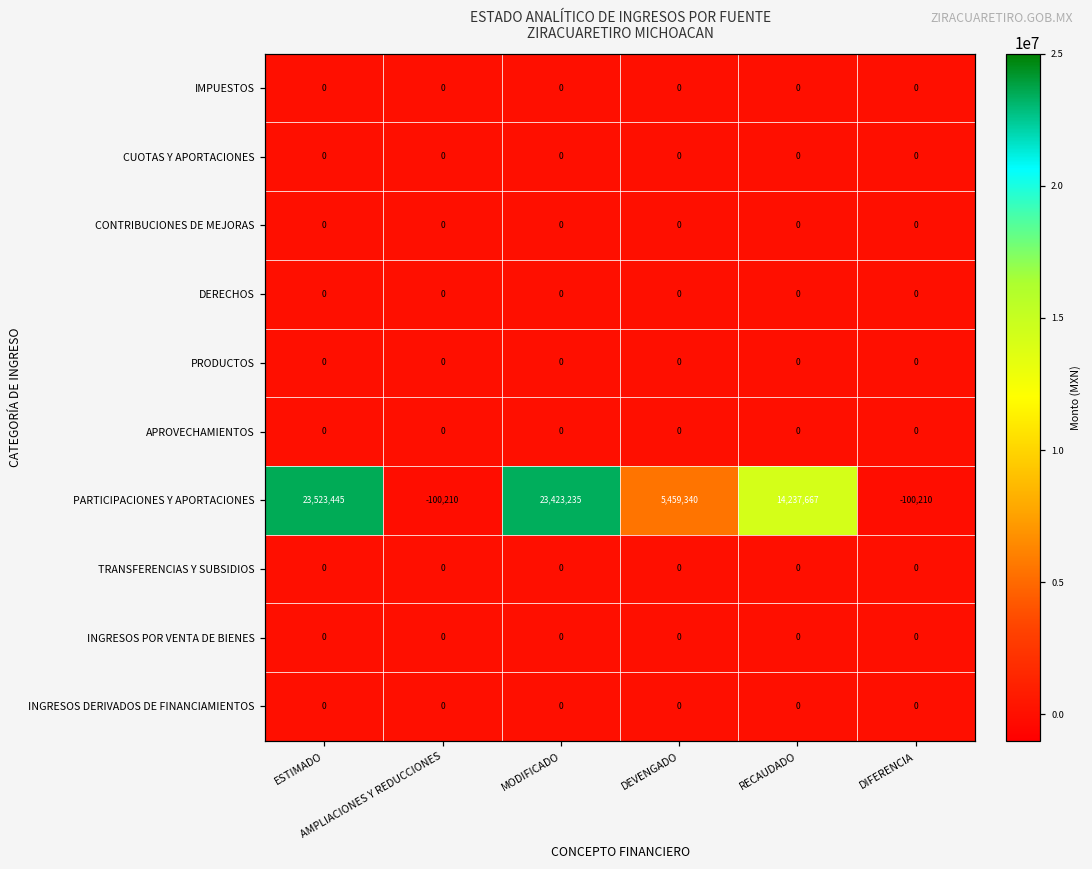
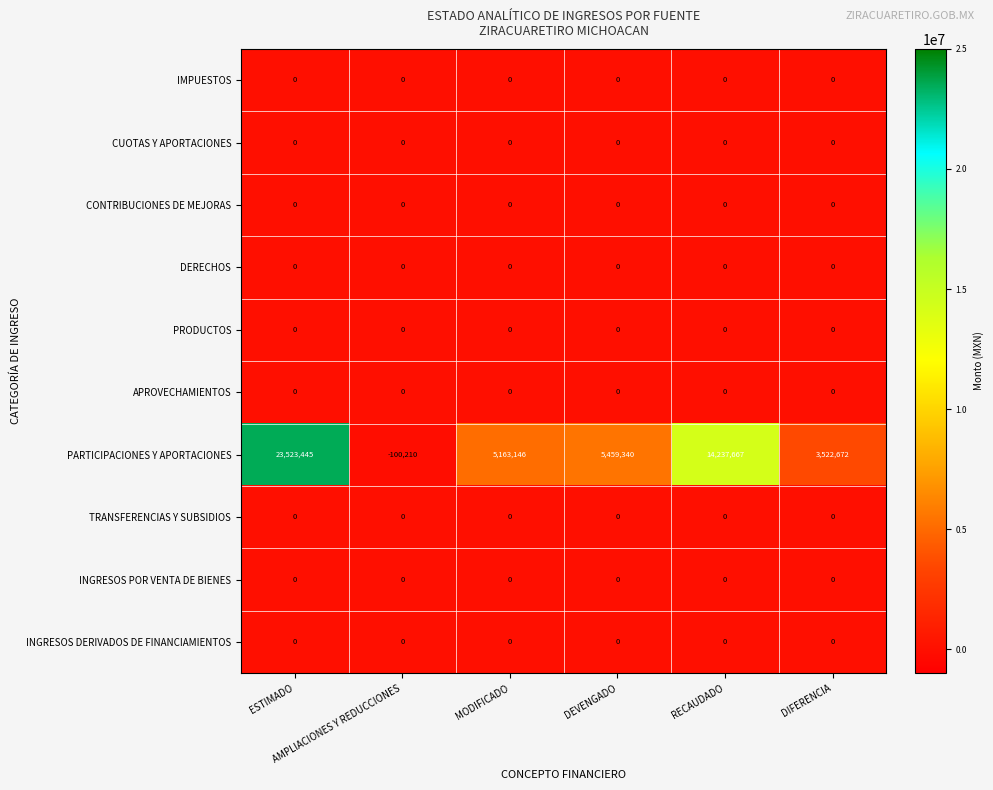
PARTICIPACIONES Y APORTACIONES, MODIFICADO: 23,423,235 -> 5,163,146
PARTICIPACIONES Y APORTACIONES, DIFERENCIA: -100,210 -> 3,522,672
